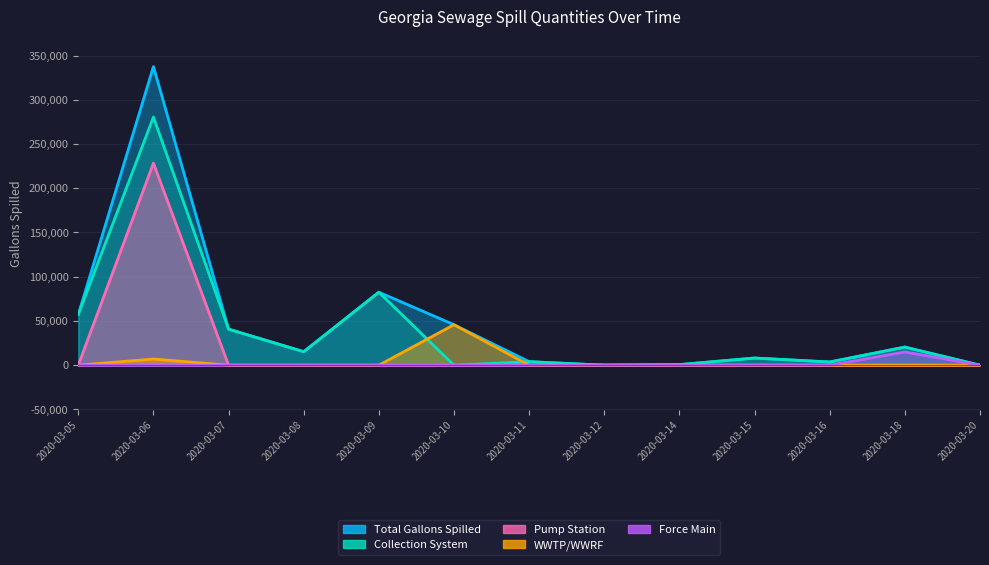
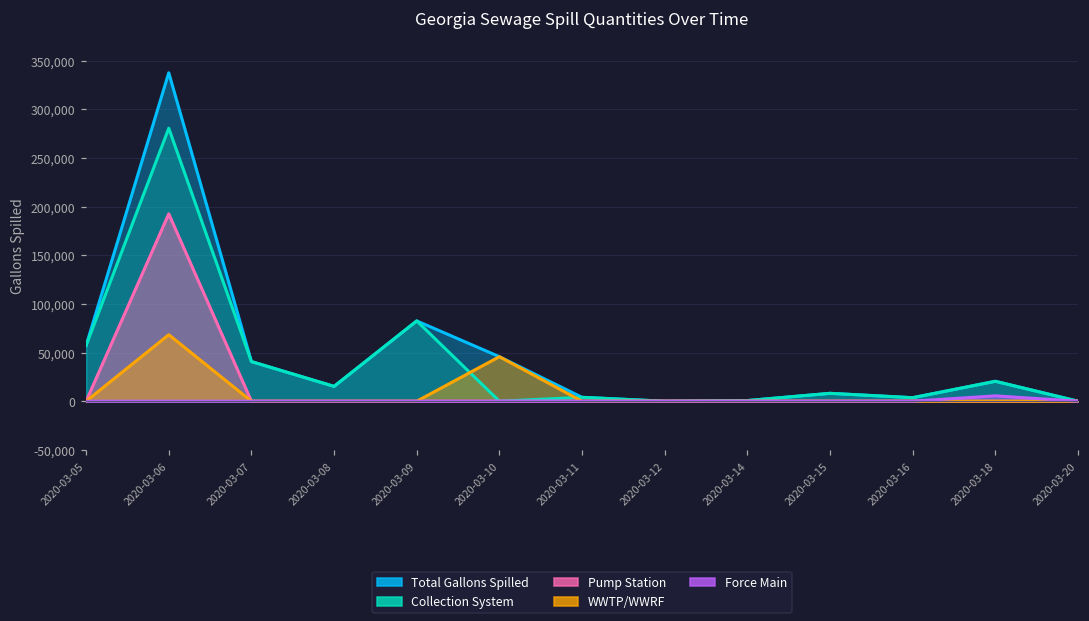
Pump Station, 2020-03-06: 230,000 -> 190,000
WWTP/WWRF, 2020-03-06: 10,000 -> 70,000
Force Main, 2020-03-18: 20,000 -> 10,000
